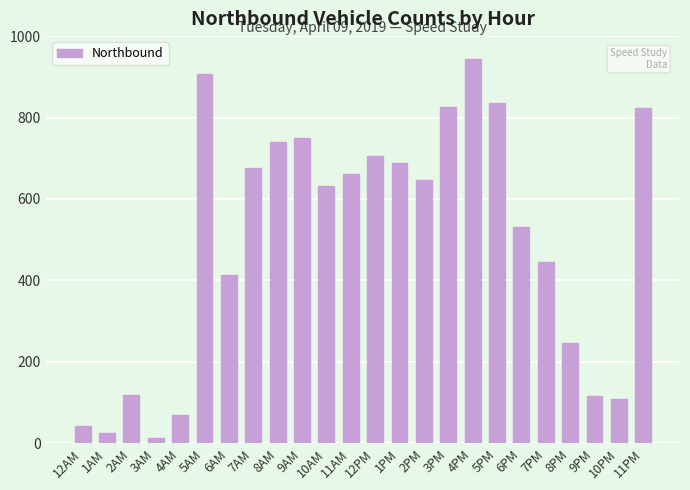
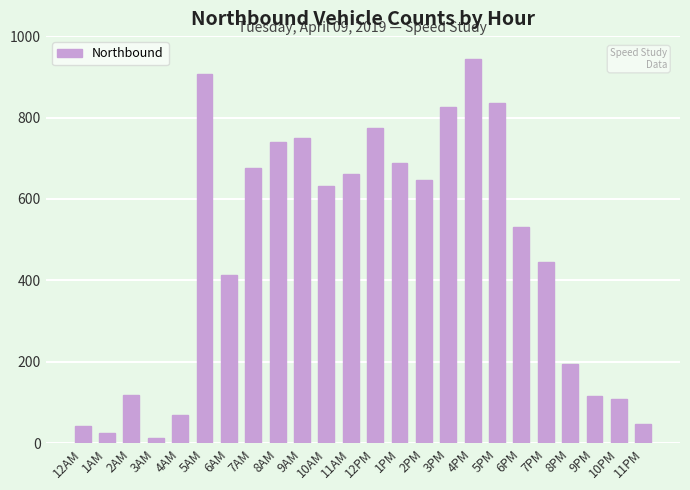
12PM: 710 -> 770
8PM: 250 -> 200
11PM: 820 -> 50
